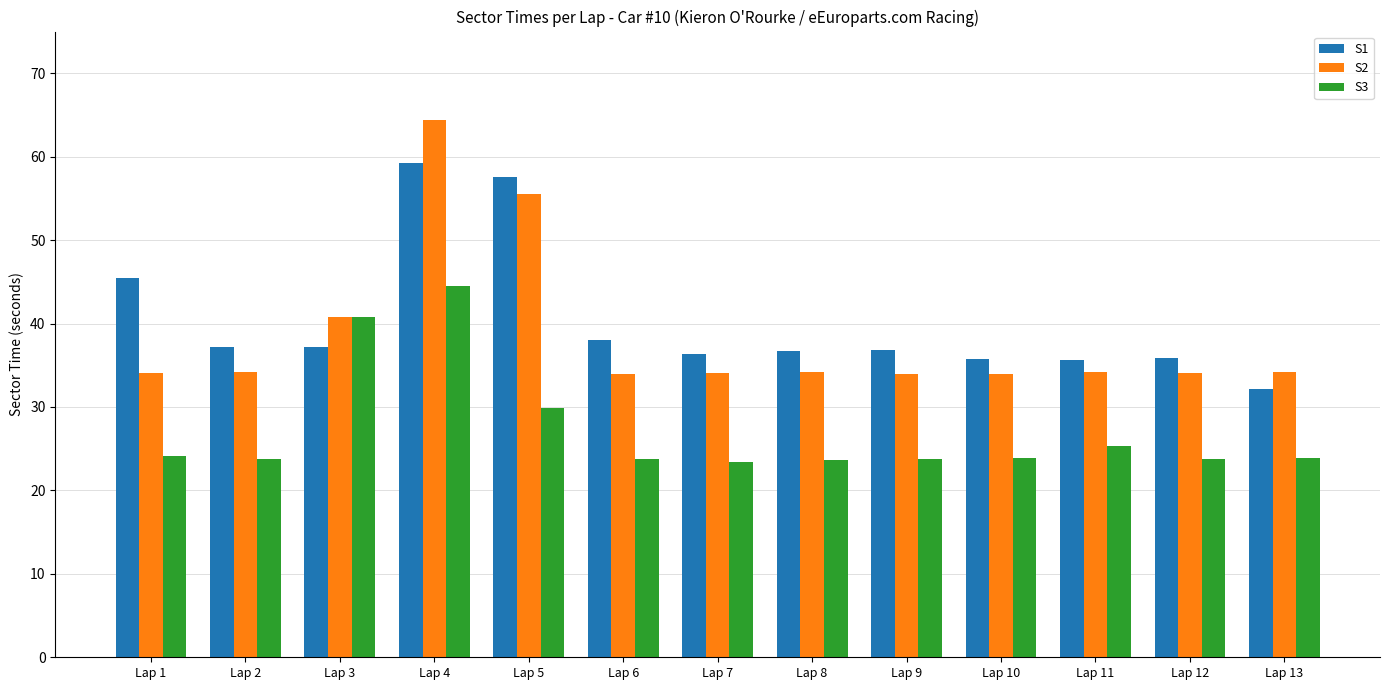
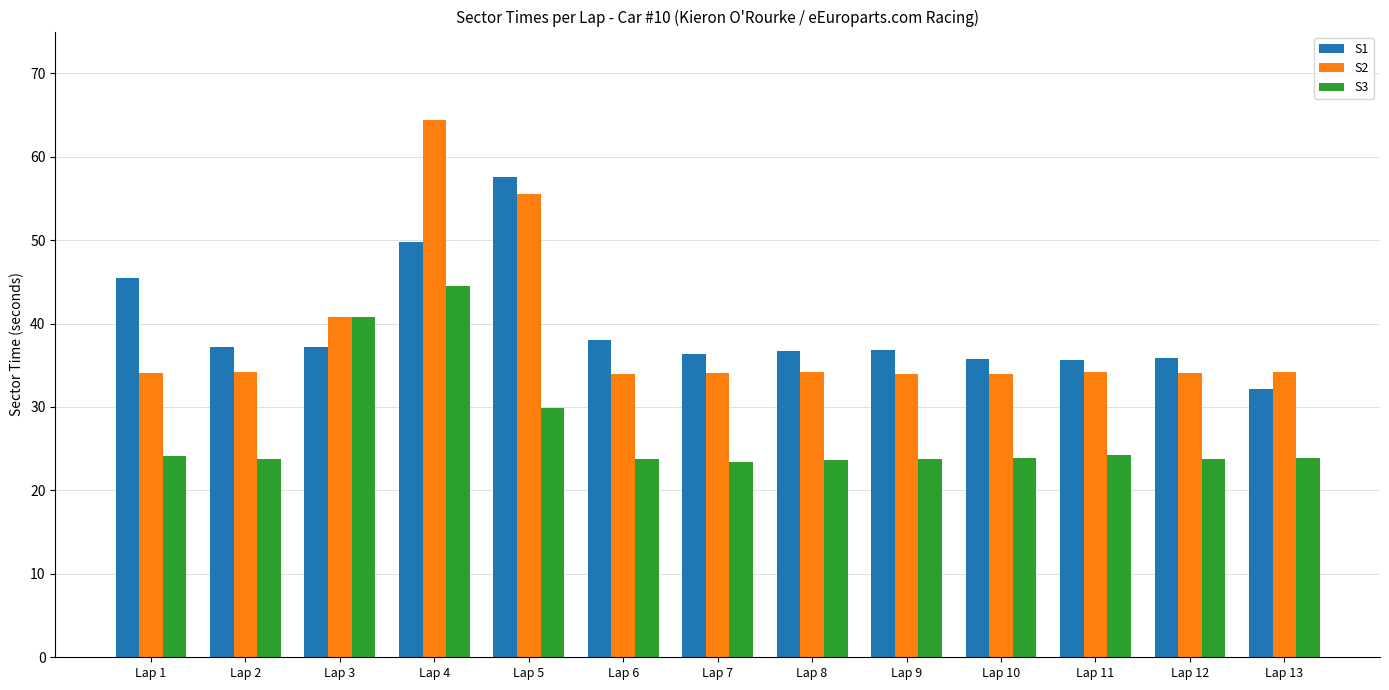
S1, Lap 4: 59 -> 50
S3, Lap 11: 25 -> 24
